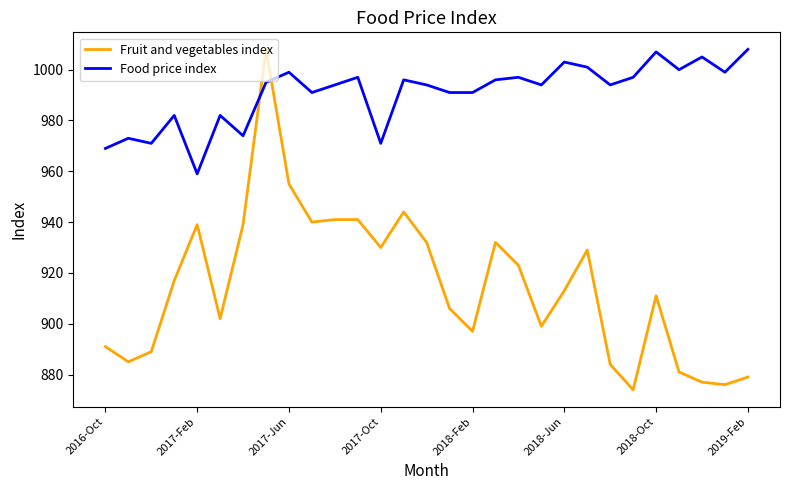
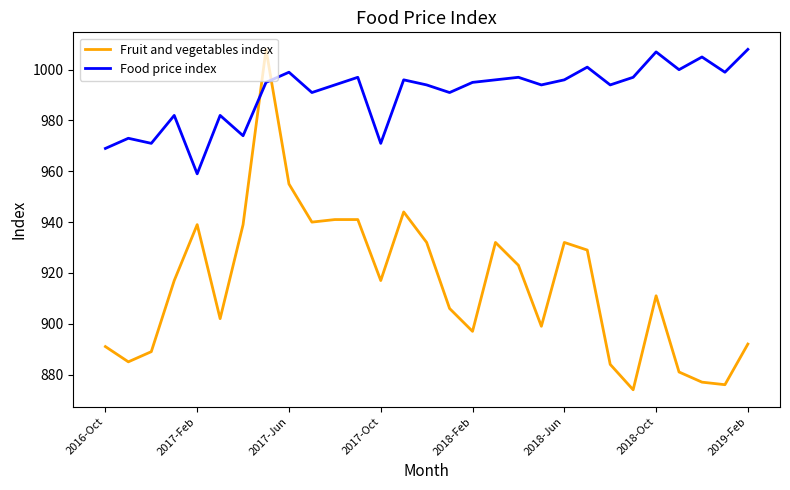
Fruit and vegetables index, 2017-Oct: 930 -> 917
Food price index, 2018-Feb: 991 -> 995
Fruit and vegetables index, 2018-Jun: 913 -> 932
Food price index, 2018-Jun: 1003 -> 996
Fruit and vegetables index, 2019-Feb: 879 -> 892
